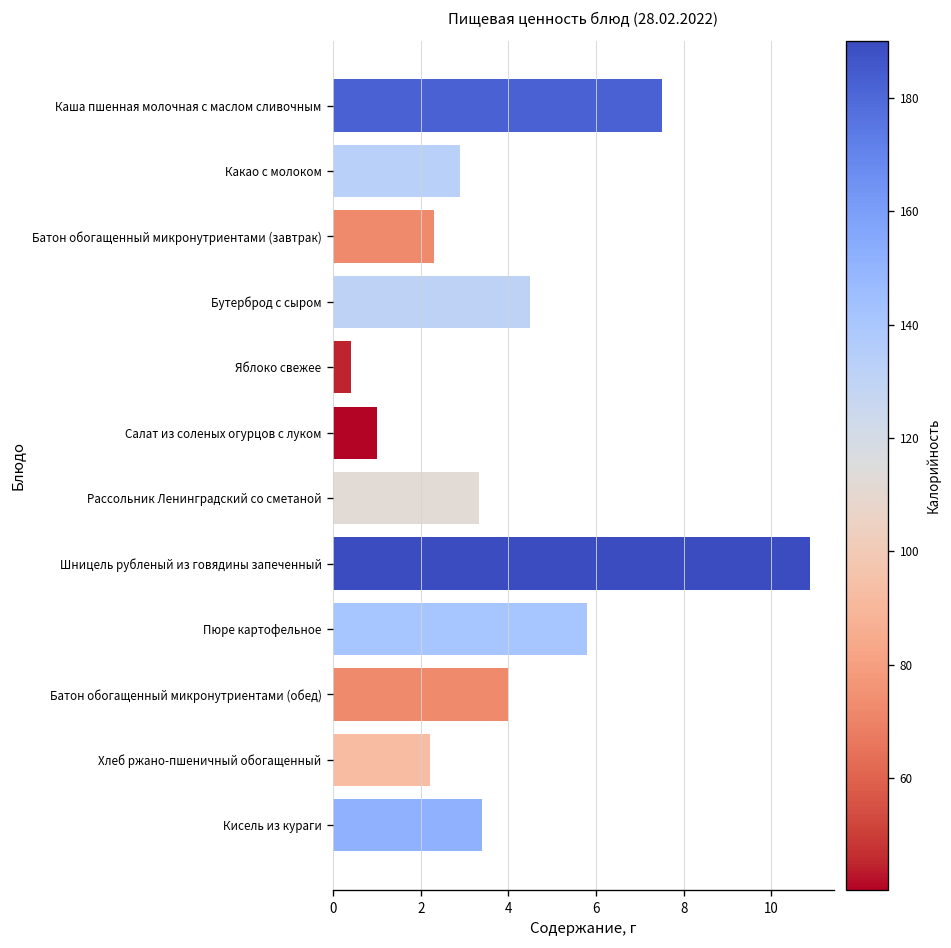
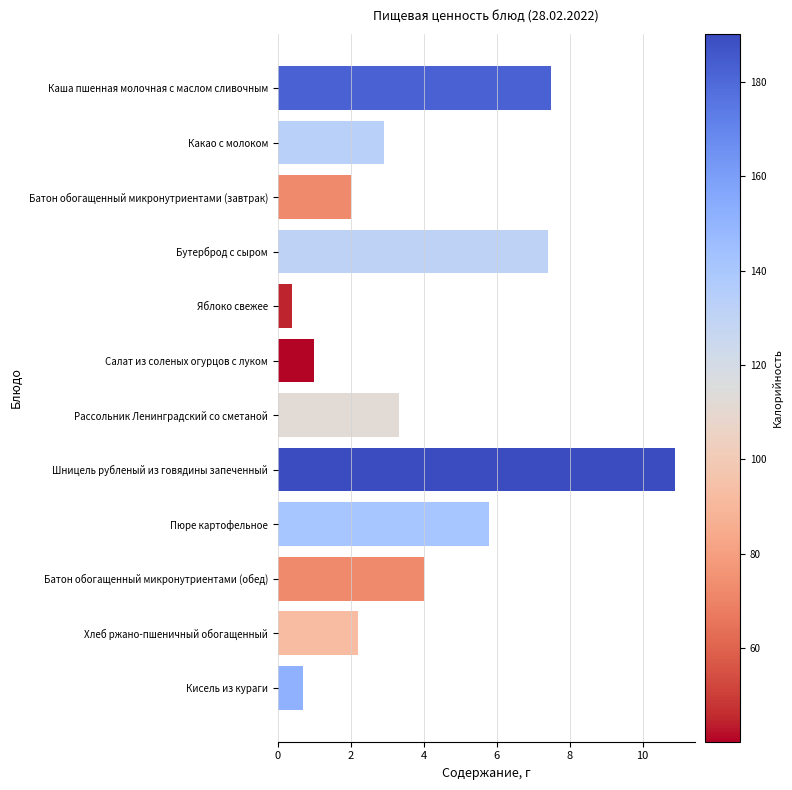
Батон обогащенный микронутриентами (завтрак): 2.3 -> 2.0
Бутерброд с сыром: 4.5 -> 7.4
Кисель из кураги: 3.4 -> 0.7
